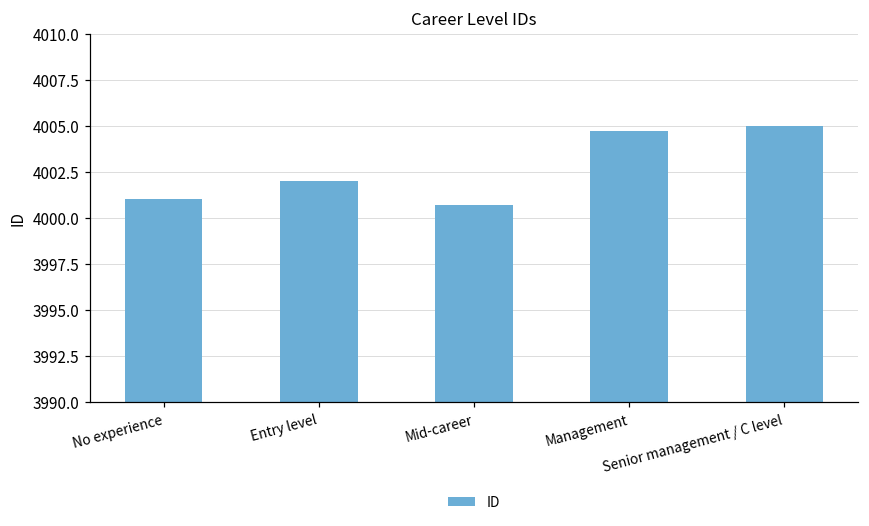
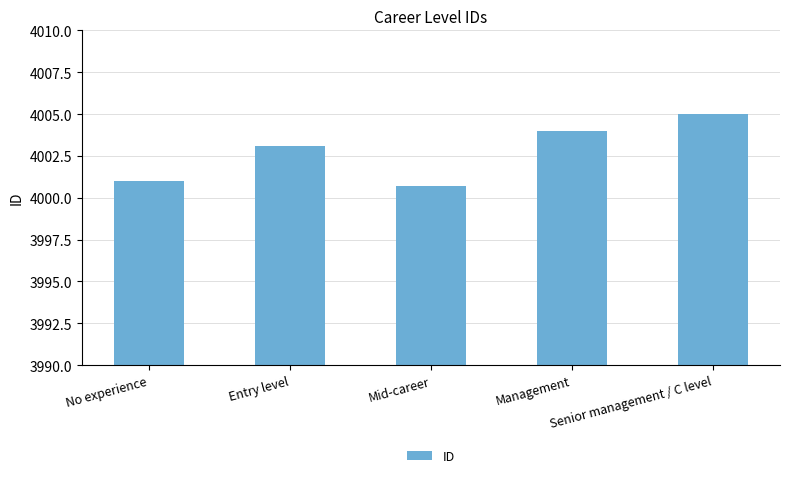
Entry level: 4002.0 -> 4003.1
Management: 4004.7 -> 4004.0
